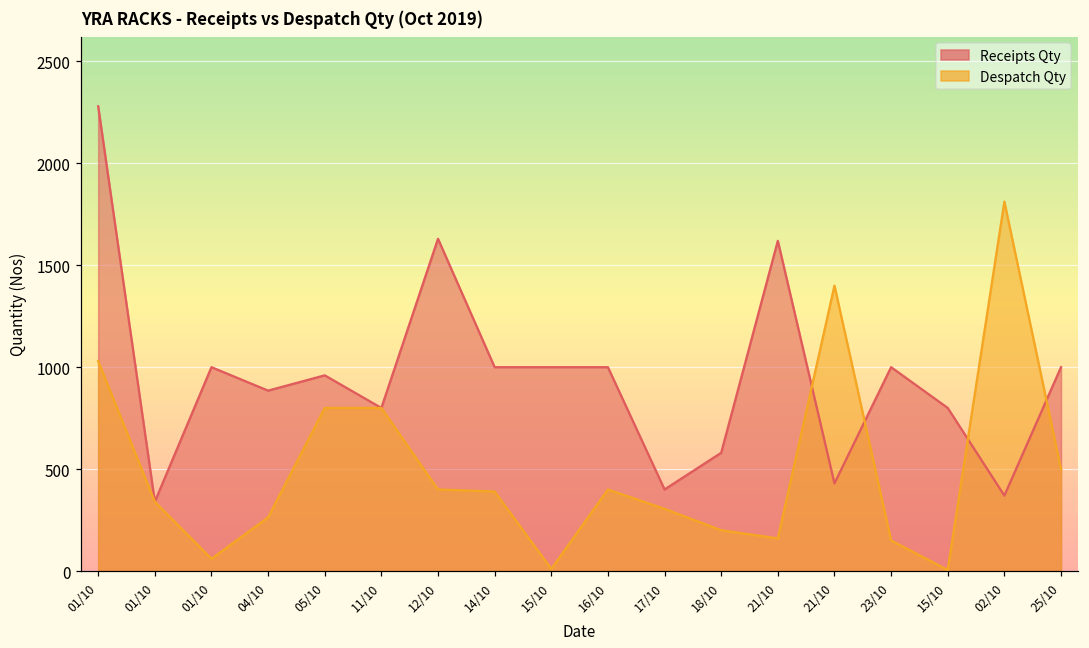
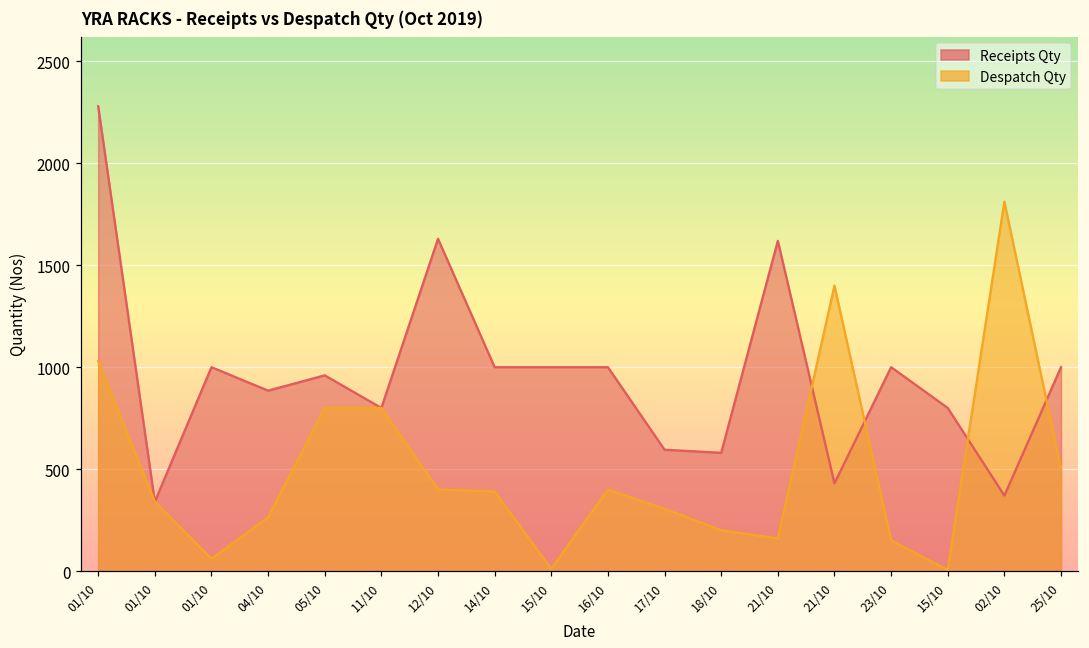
Receipts Qty, 17/10: 400 -> 600
